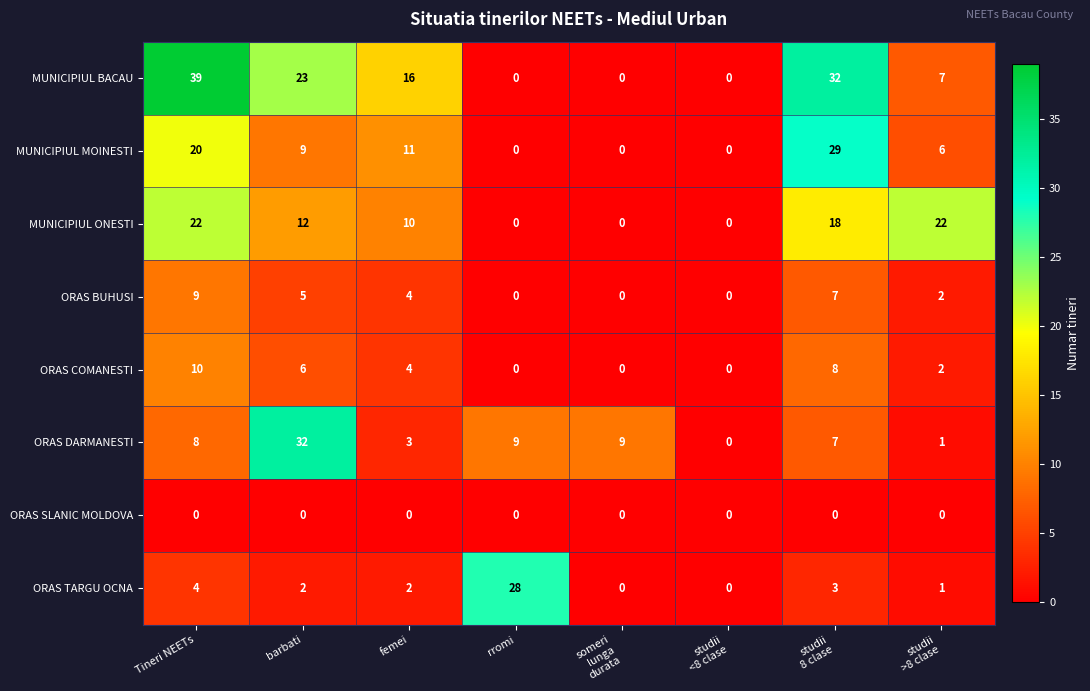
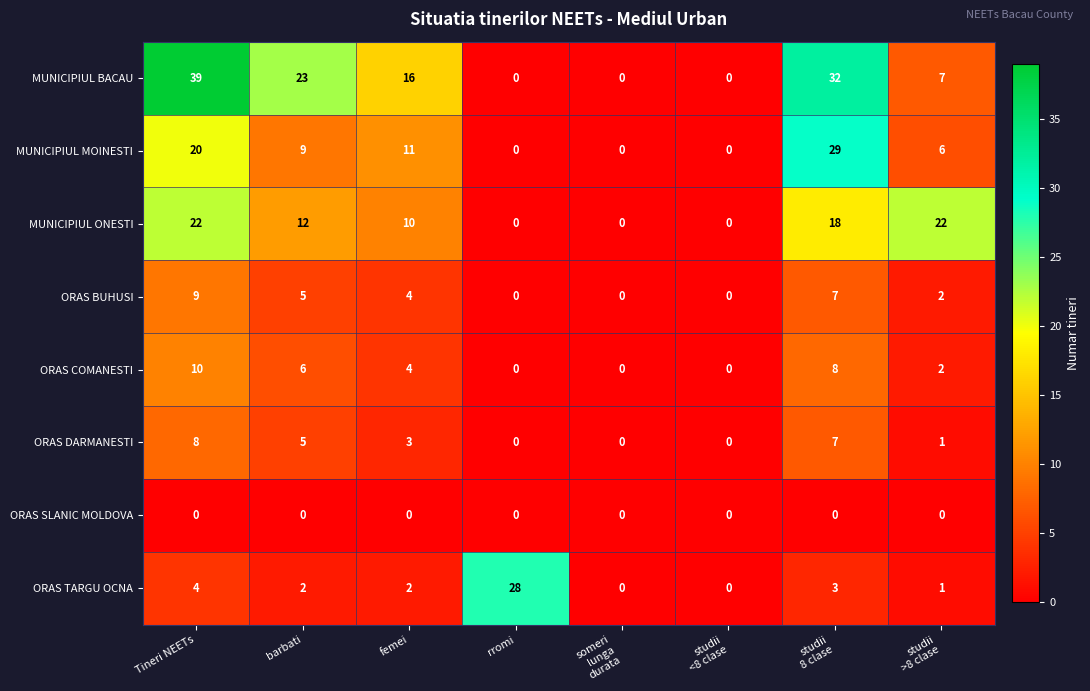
ORAS DARMANESTI, barbati: 32 -> 5
ORAS DARMANESTI, rromi: 9 -> 0
ORAS DARMANESTI, someri lunga durata: 9 -> 0
